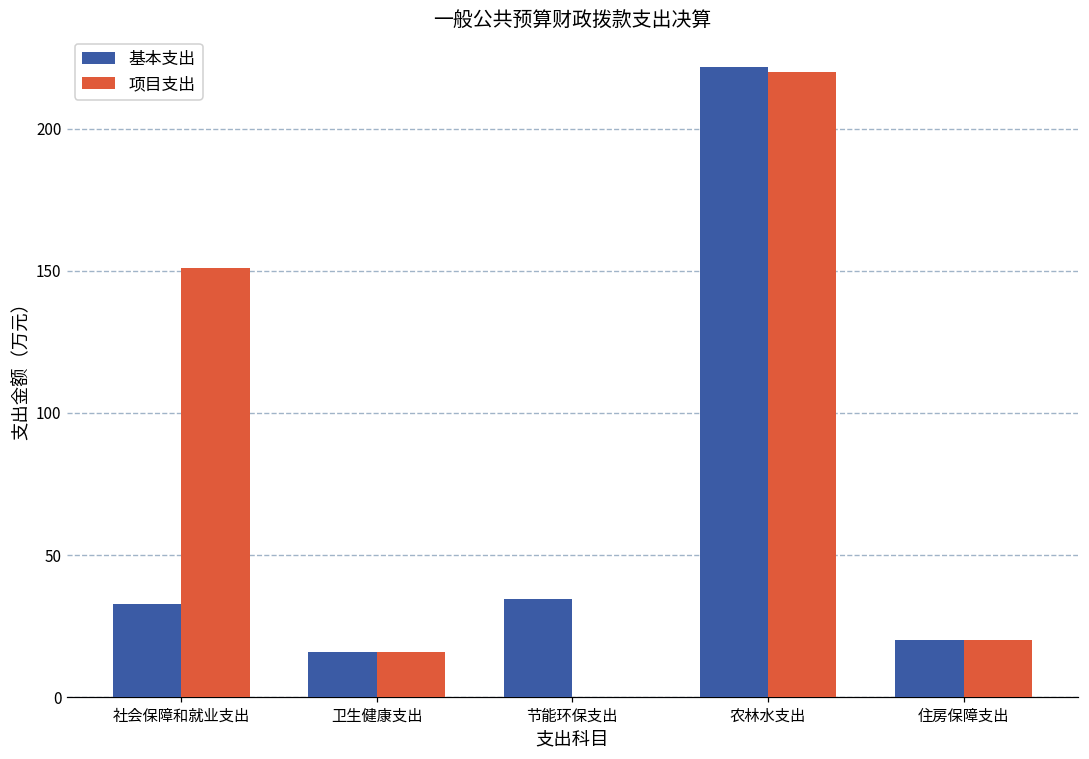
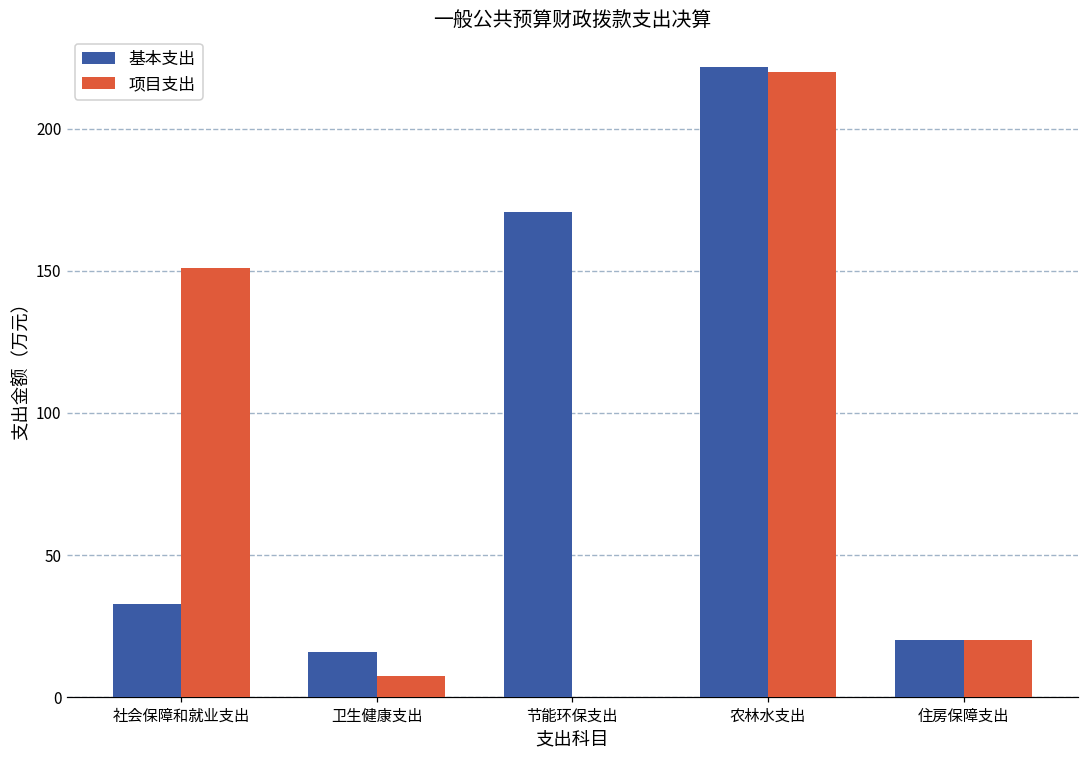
项目支出, 卫生健康支出: 16 -> 7
基本支出, 节能环保支出: 34 -> 171
